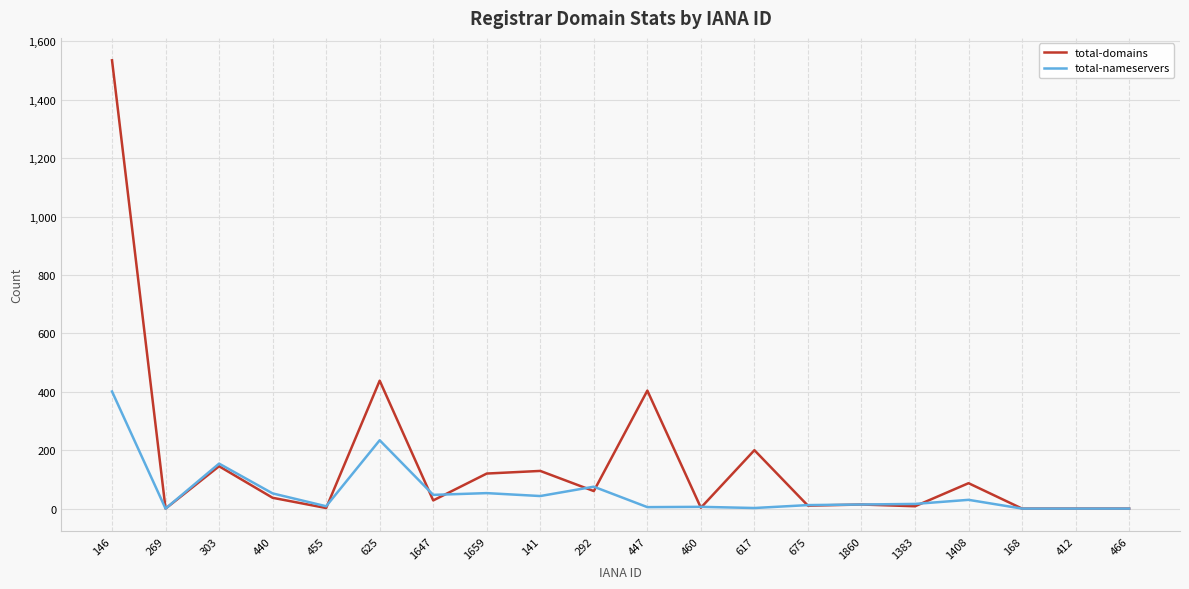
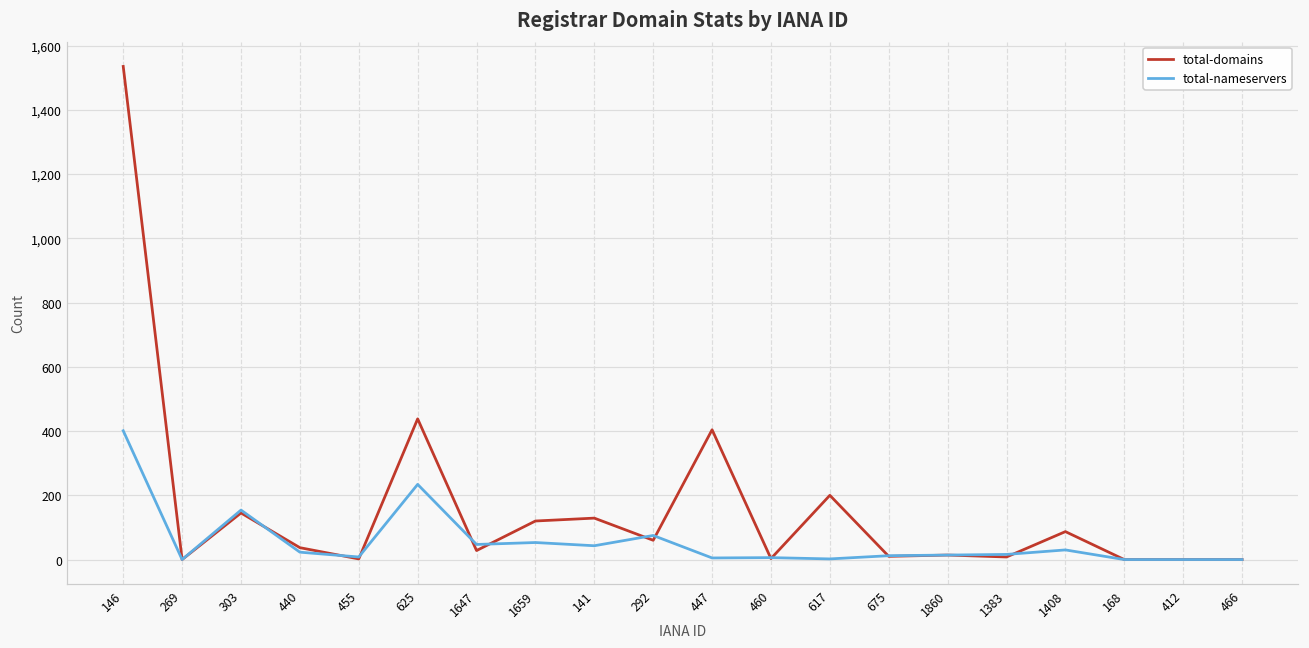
total-nameservers, 440: 50 -> 20
